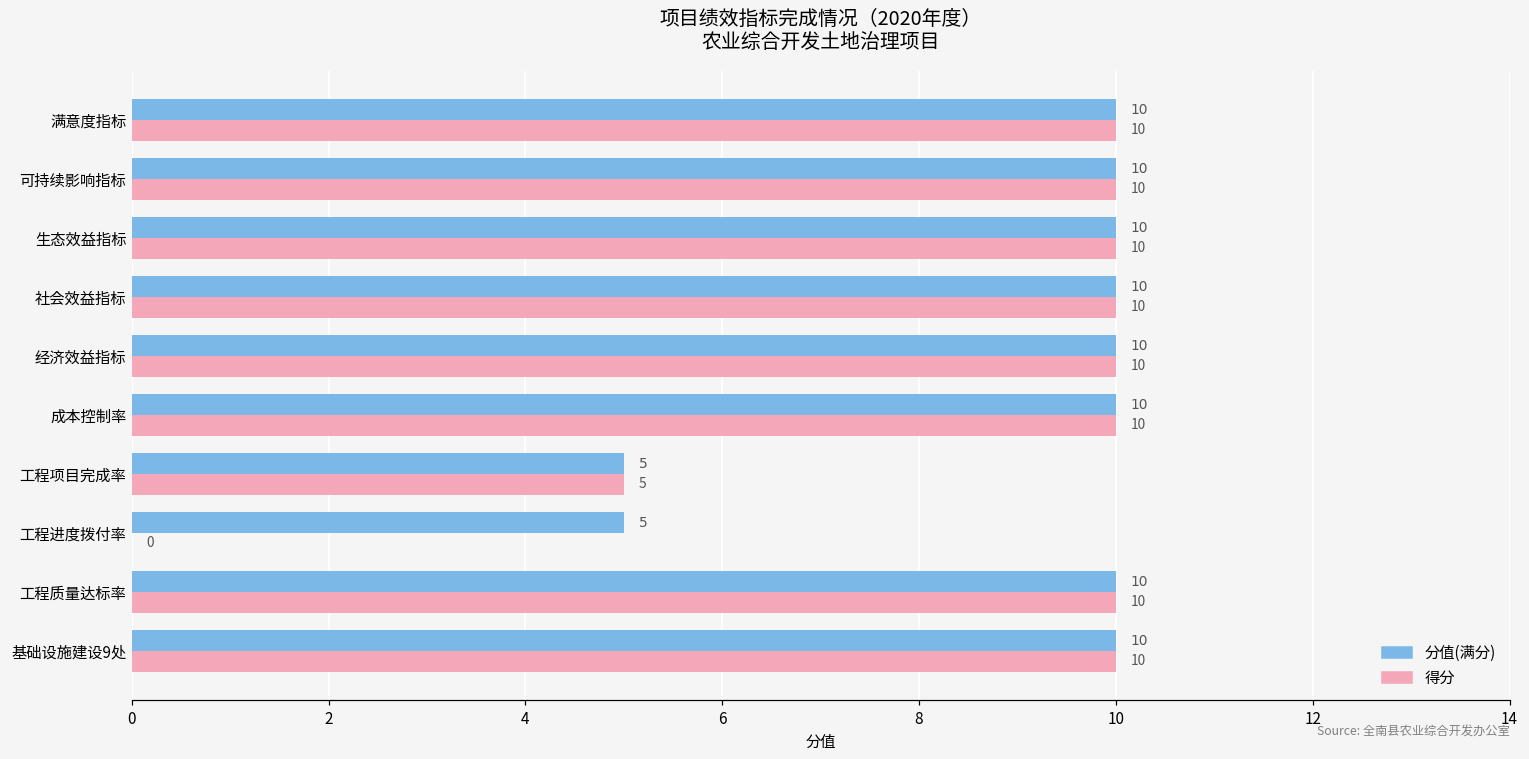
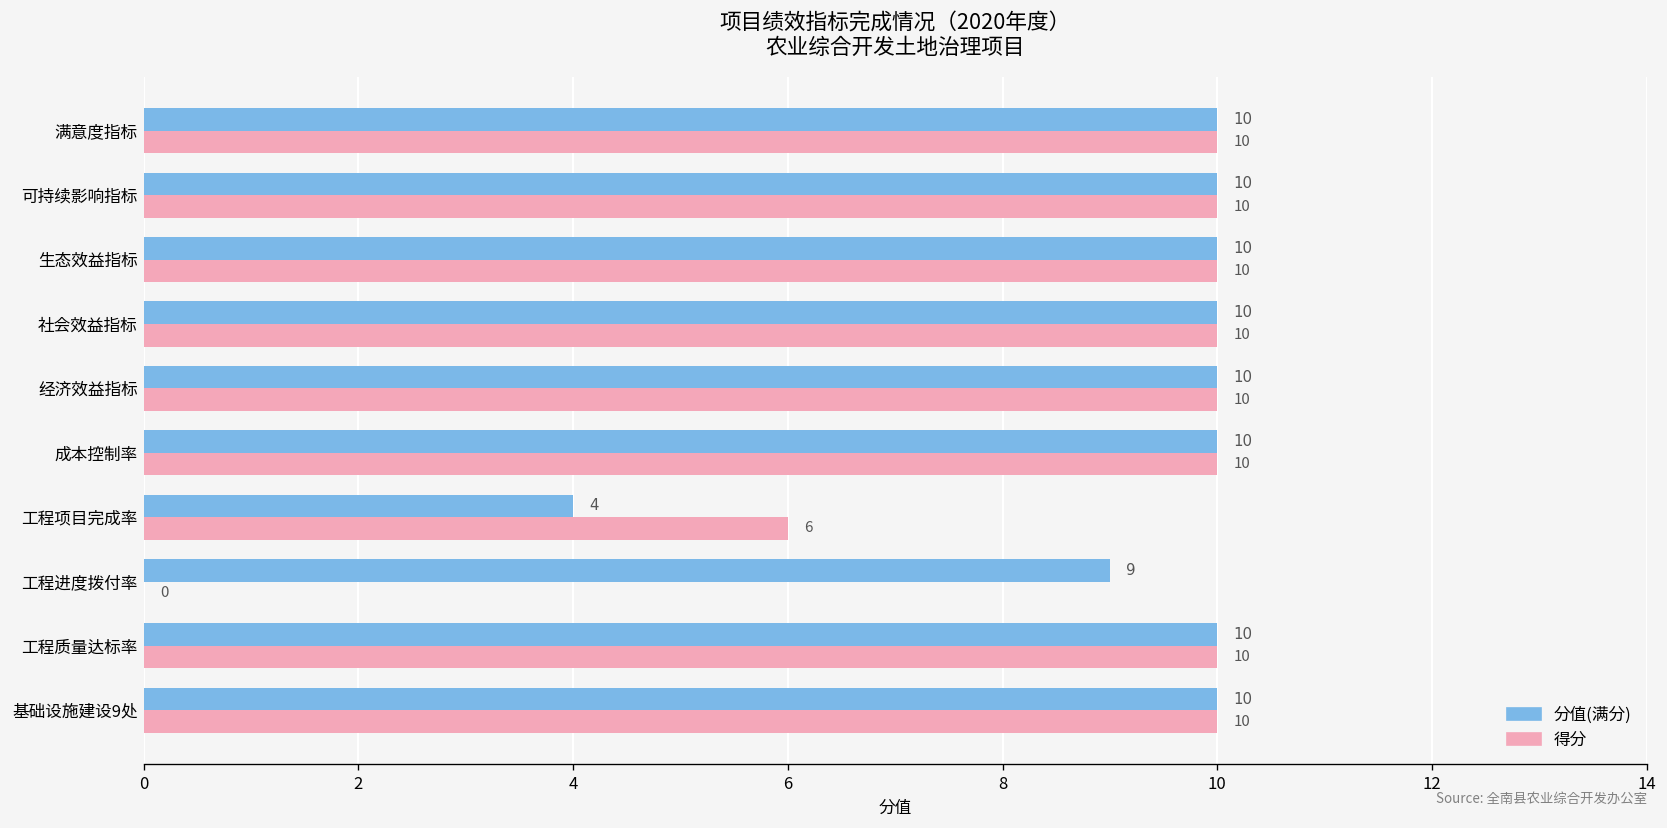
分值(满分), 工程项目完成率: 5 -> 4
得分, 工程项目完成率: 5 -> 6
分值(满分), 工程进度拨付率: 5 -> 9
